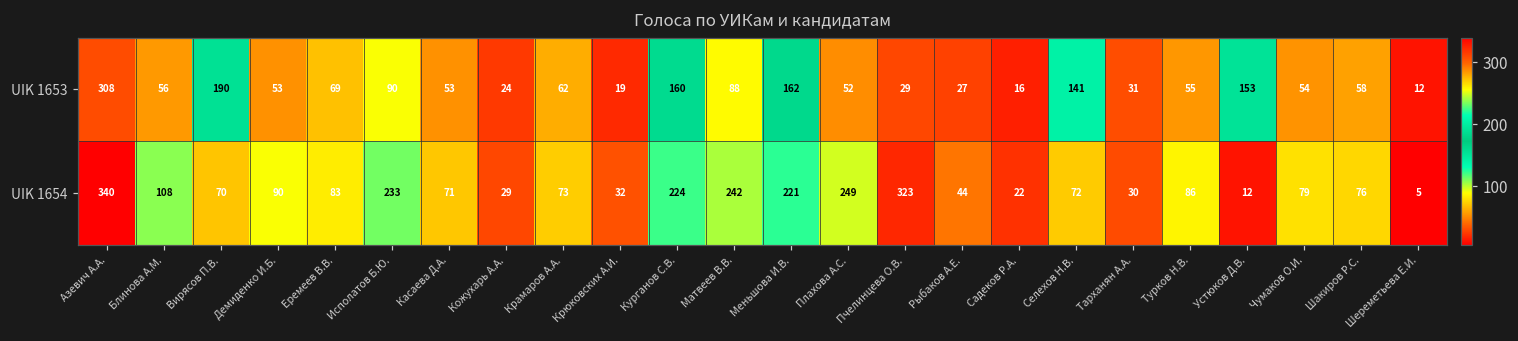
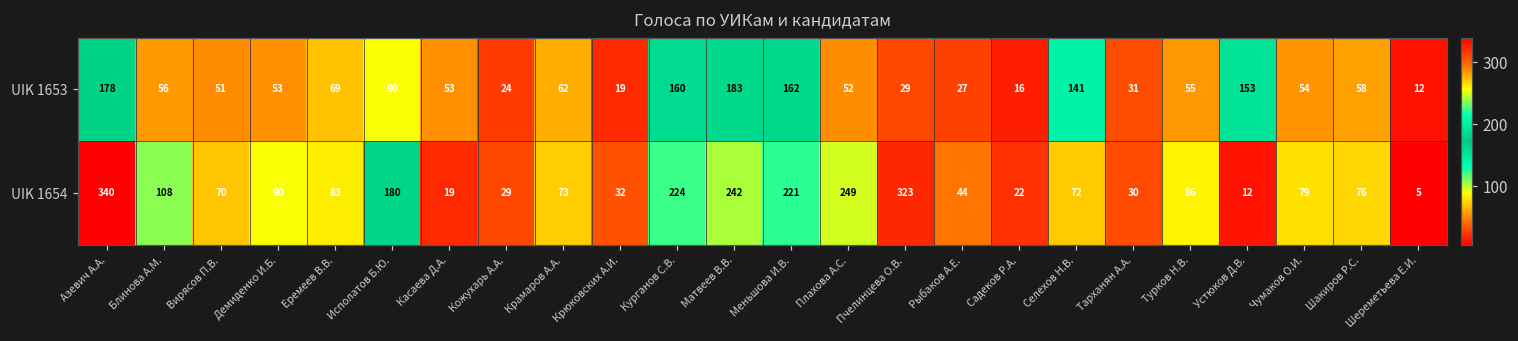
UIK 1653, Азевич А.А.: 308 -> 178
UIK 1653, Вирясов П.В.: 190 -> 51
UIK 1653, Матвеев В.В.: 88 -> 183
UIK 1654, Исполатов Б.Ю.: 233 -> 180
UIK 1654, Касаева Д.А.: 71 -> 19
